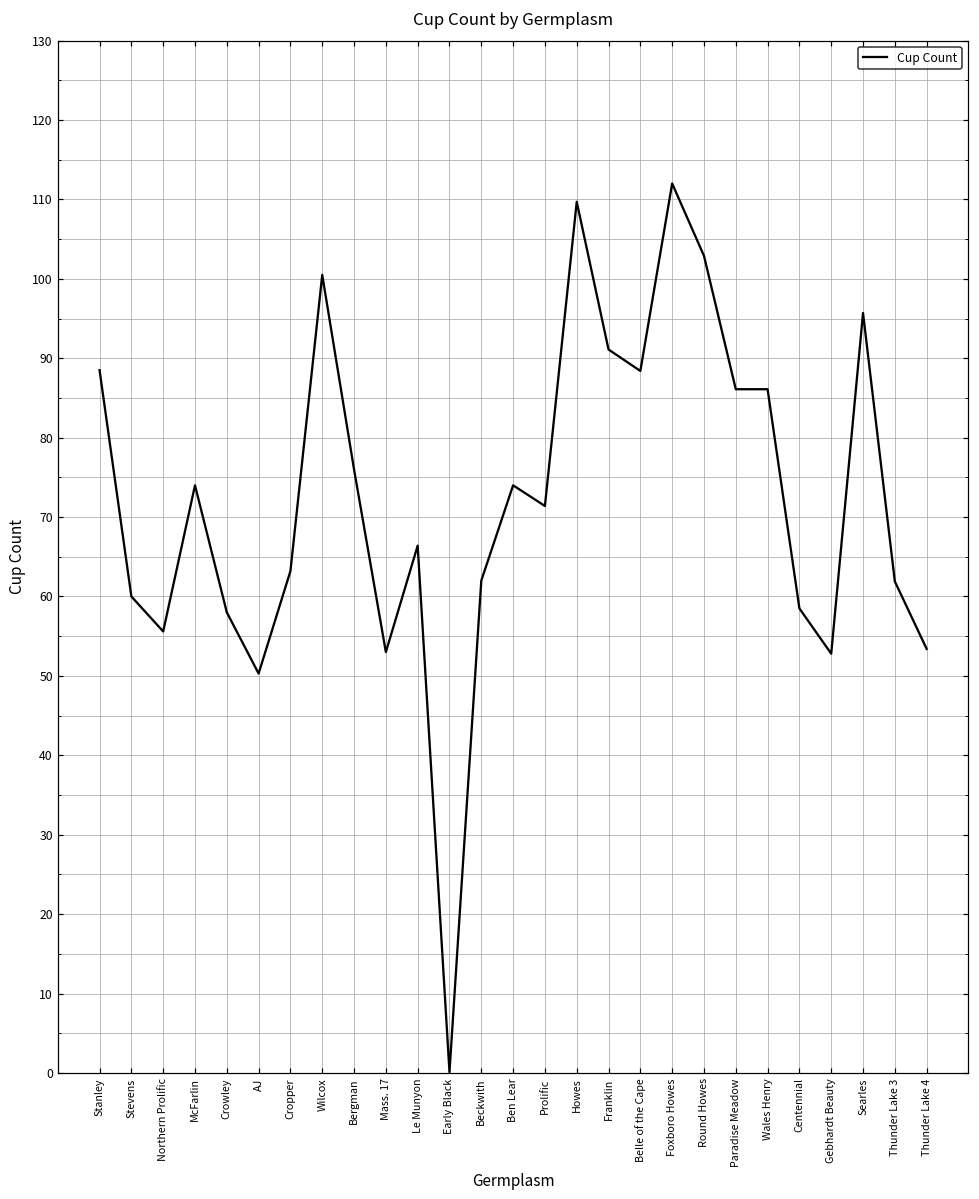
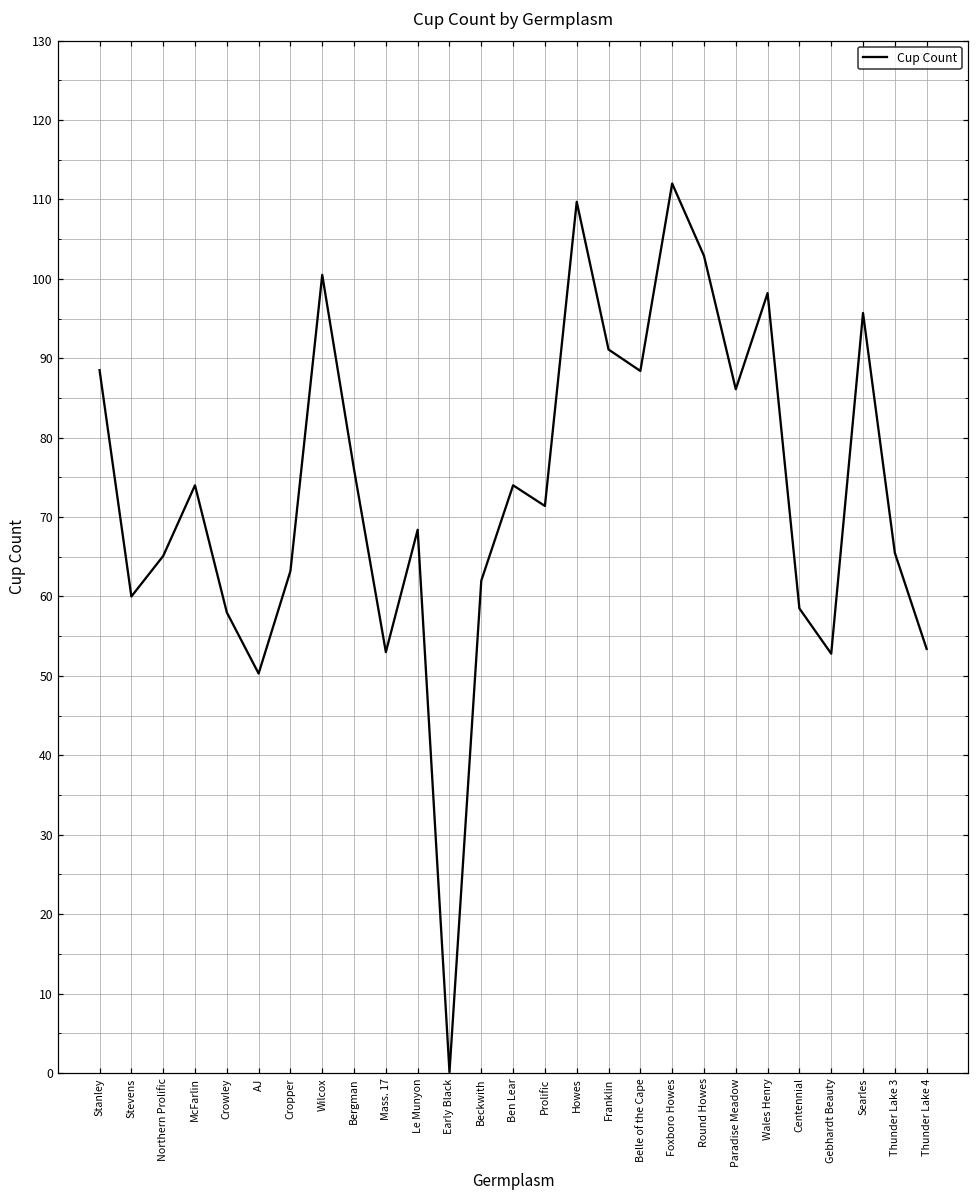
Northern Prolific: 56 -> 65
Le Munyon: 66 -> 68
Wales Henry: 86 -> 98
Thunder Lake 3: 62 -> 66
